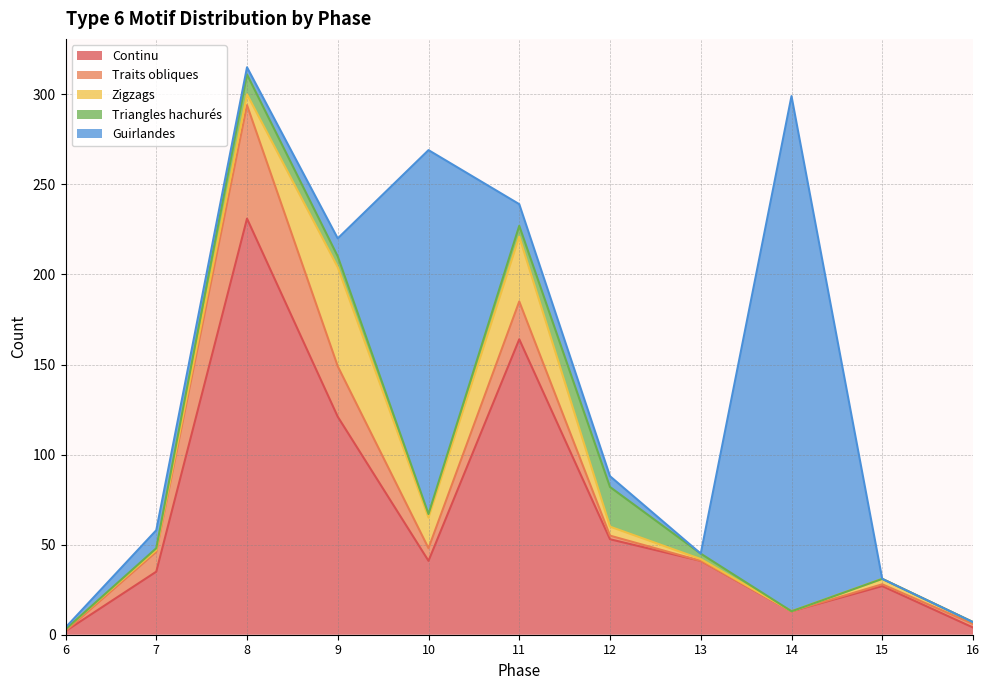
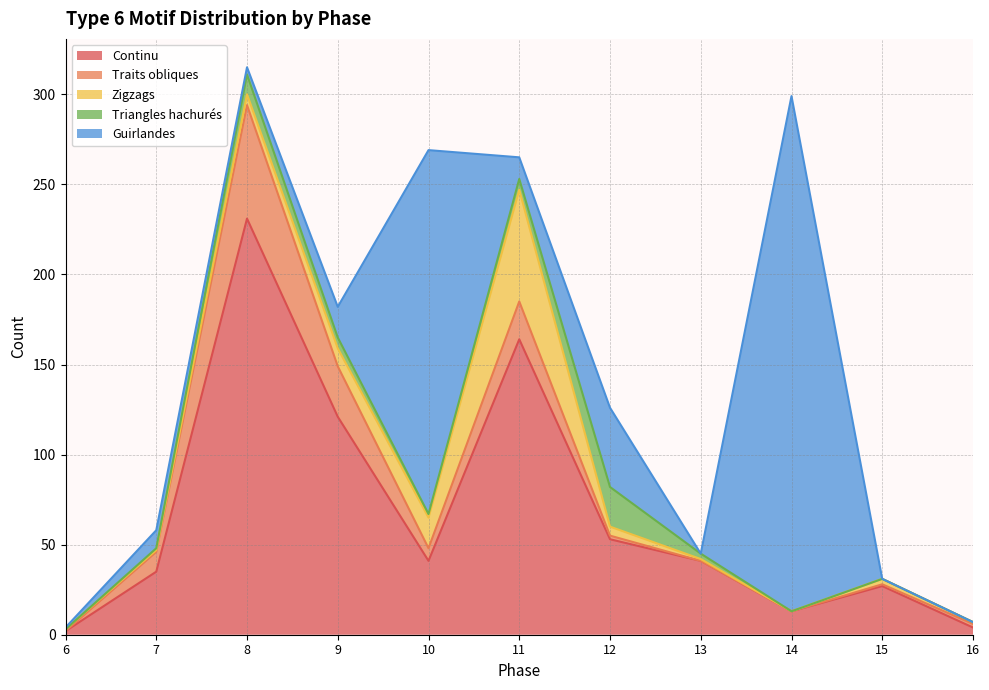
Zigzags, 9: 55 -> 10
Guirlandes, 9: 10 -> 17
Zigzags, 11: 36 -> 62
Guirlandes, 12: 6 -> 44
